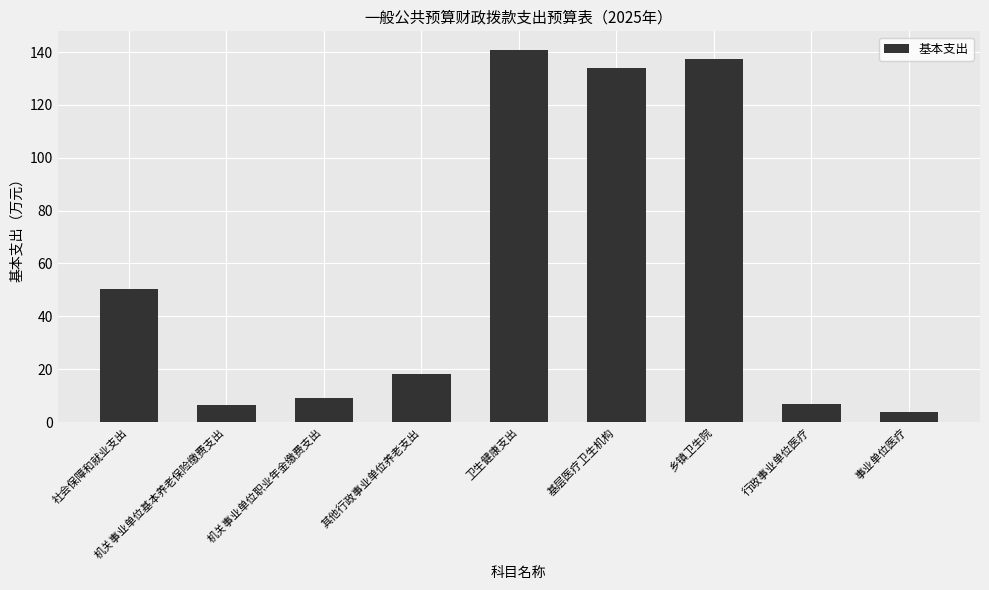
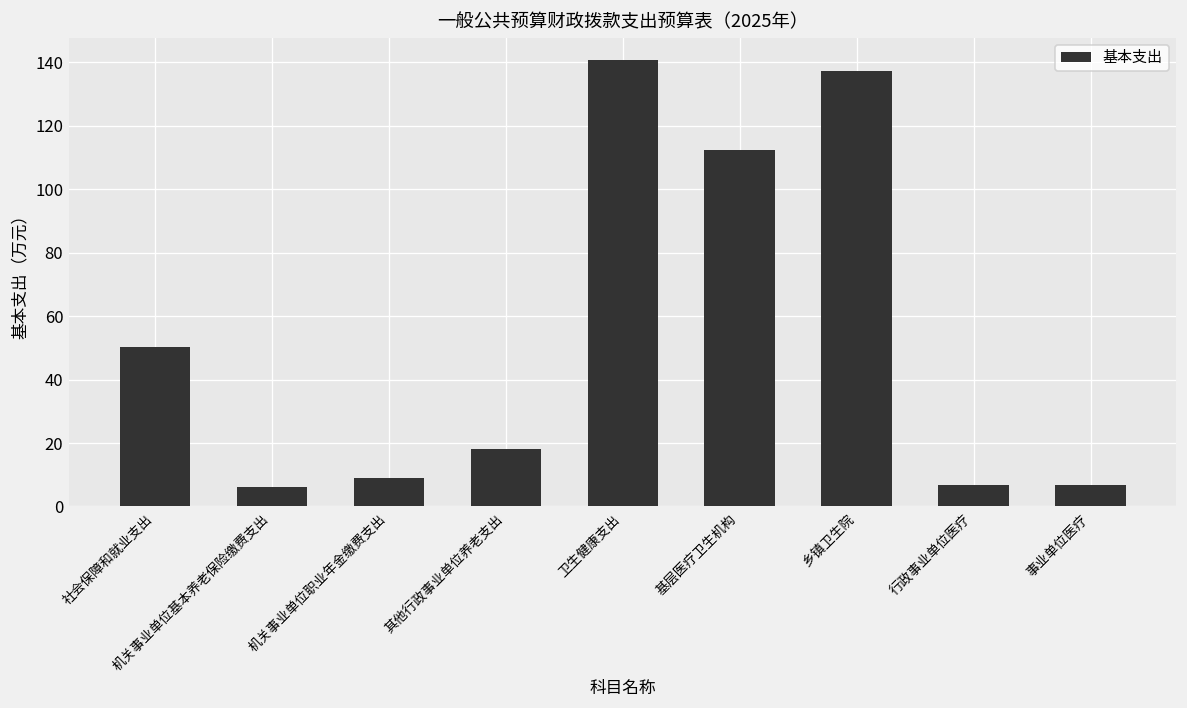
基层医疗卫生机构: 134 -> 112
事业单位医疗: 4 -> 7
